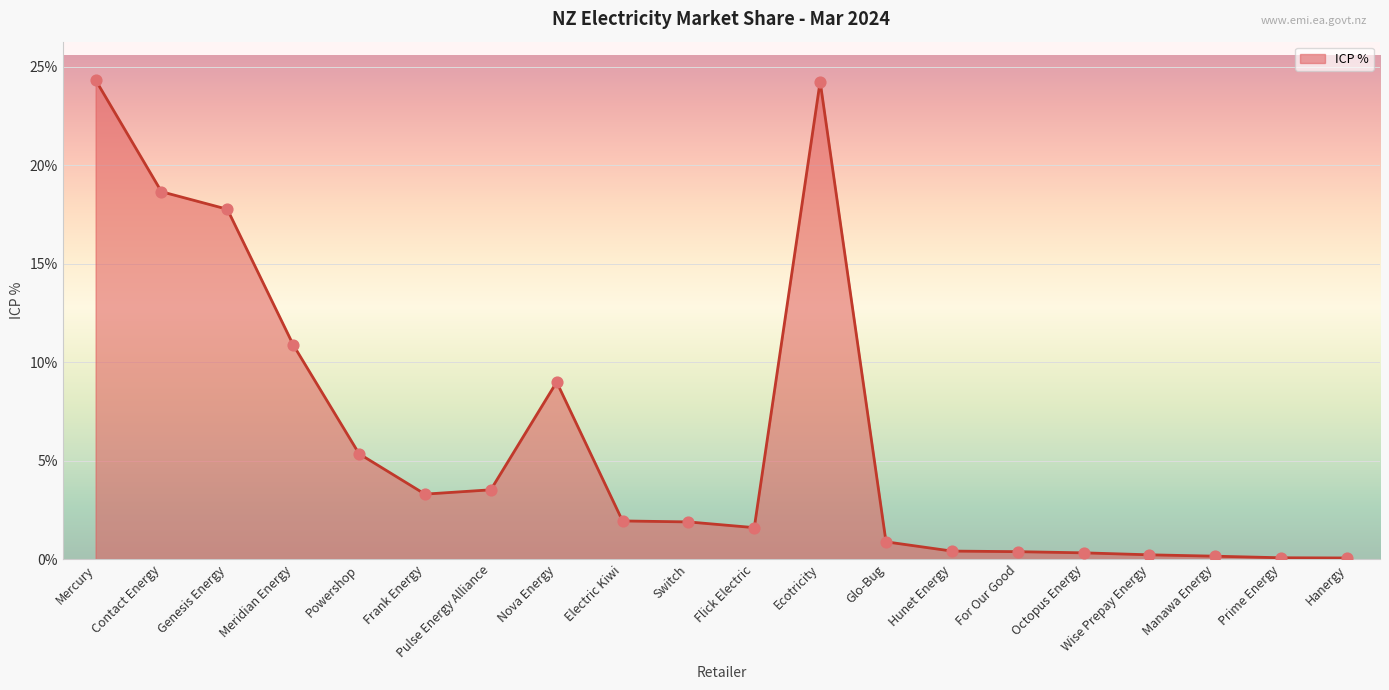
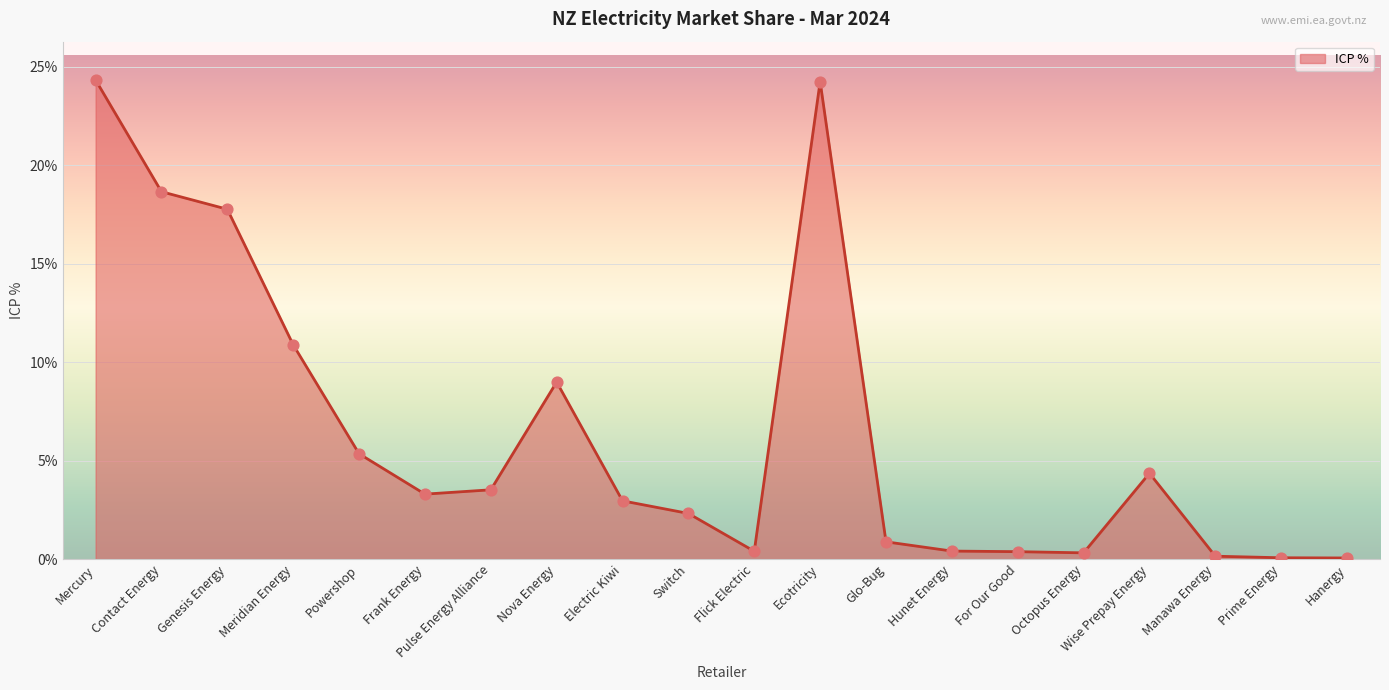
Electric Kiwi: 1.9% -> 3.0%
Switch: 1.9% -> 2.3%
Flick Electric: 1.6% -> 0.4%
Wise Prepay Energy: 0.2% -> 4.4%
